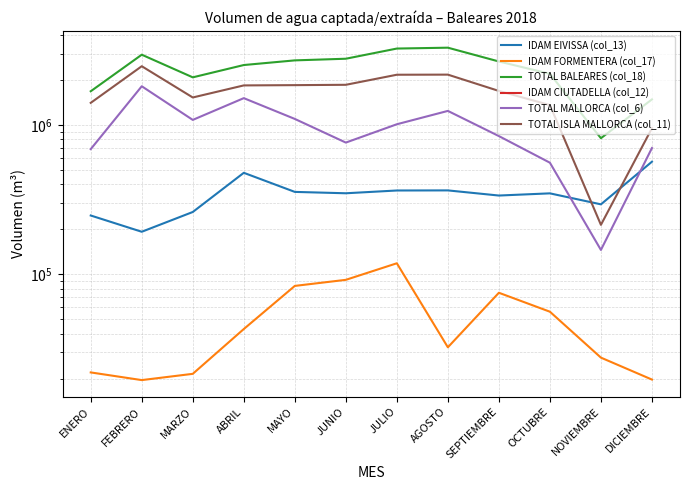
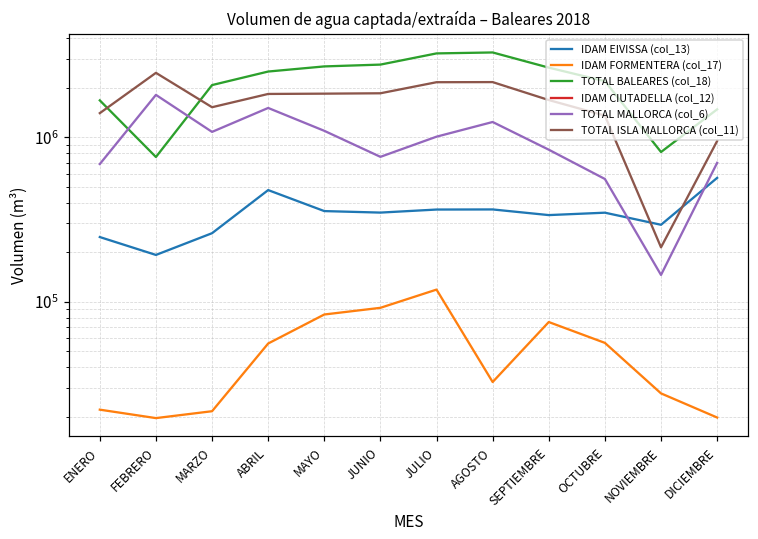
TOTAL BALEARES (col_18), FEBRERO: 2900000 -> 800000
IDAM FORMENTERA (col_17), ABRIL: 43000 -> 56000
